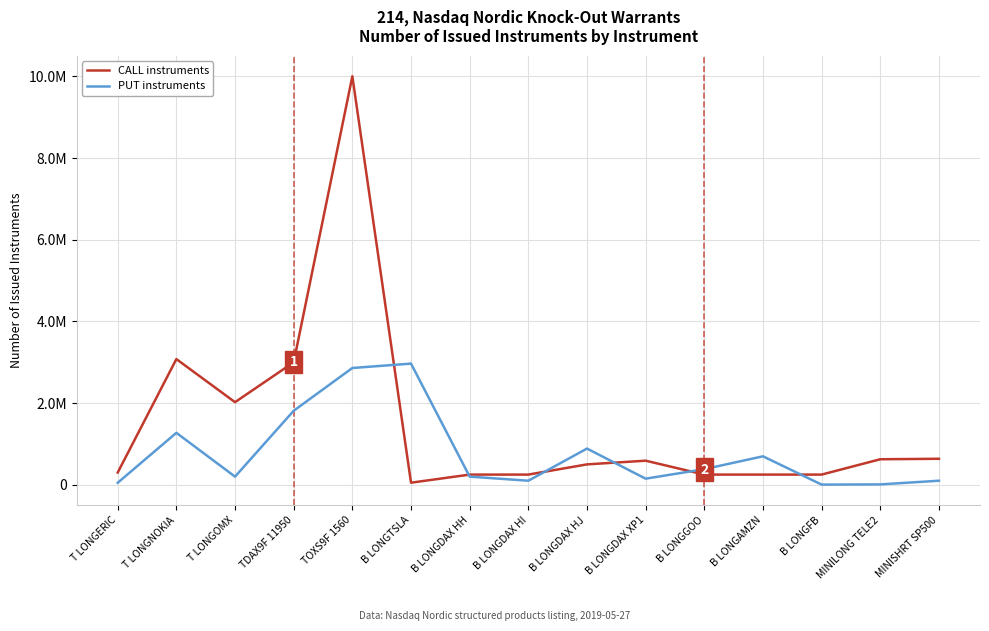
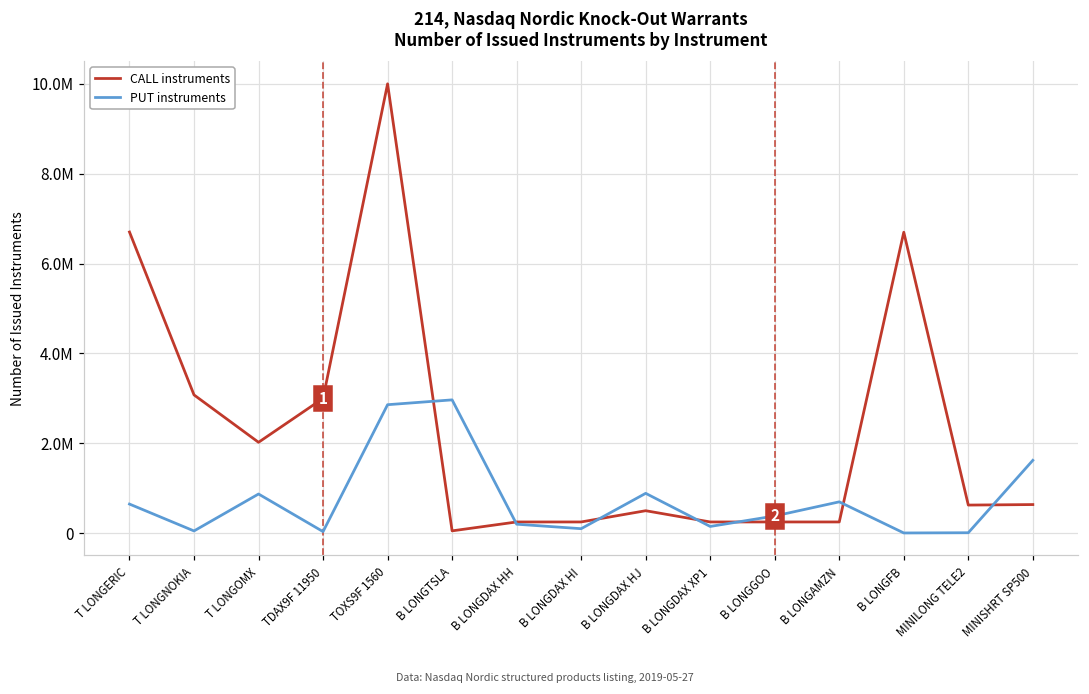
CALL instruments, T LONGERIC: 300000 -> 6700000
PUT instruments, T LONGERIC: 100000 -> 600000
PUT instruments, T LONGNOKIA: 1300000 -> 100000
PUT instruments, T LONGOMX: 200000 -> 900000
PUT instruments, TDAX9F 11950: 1800000 -> 0
CALL instruments, B LONGDAX XP1: 600000 -> 300000
CALL instruments, B LONGFB: 300000 -> 6700000
PUT instruments, MINISHRT SP500: 100000 -> 1600000
